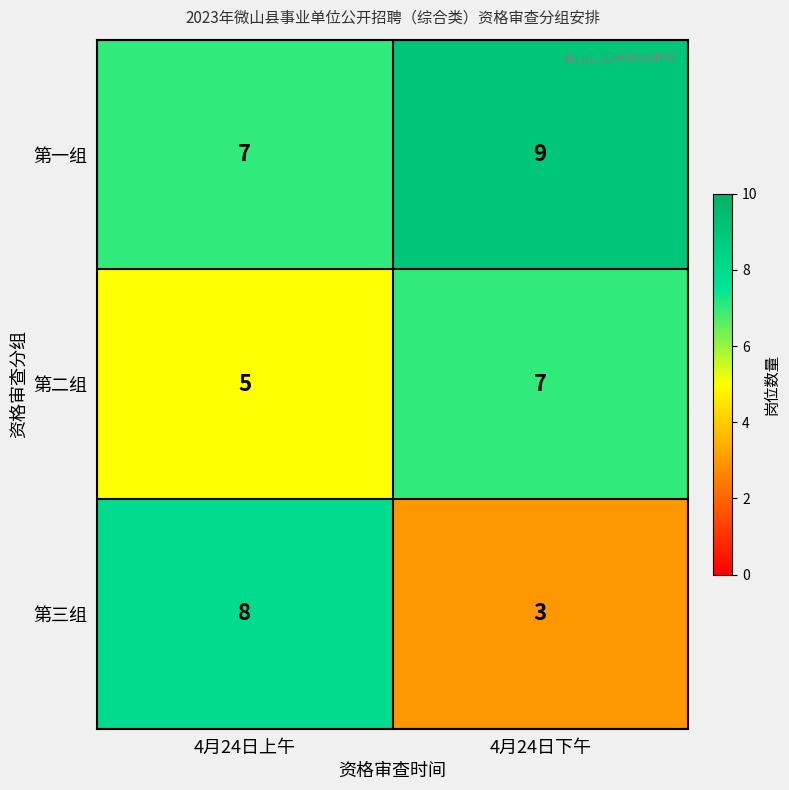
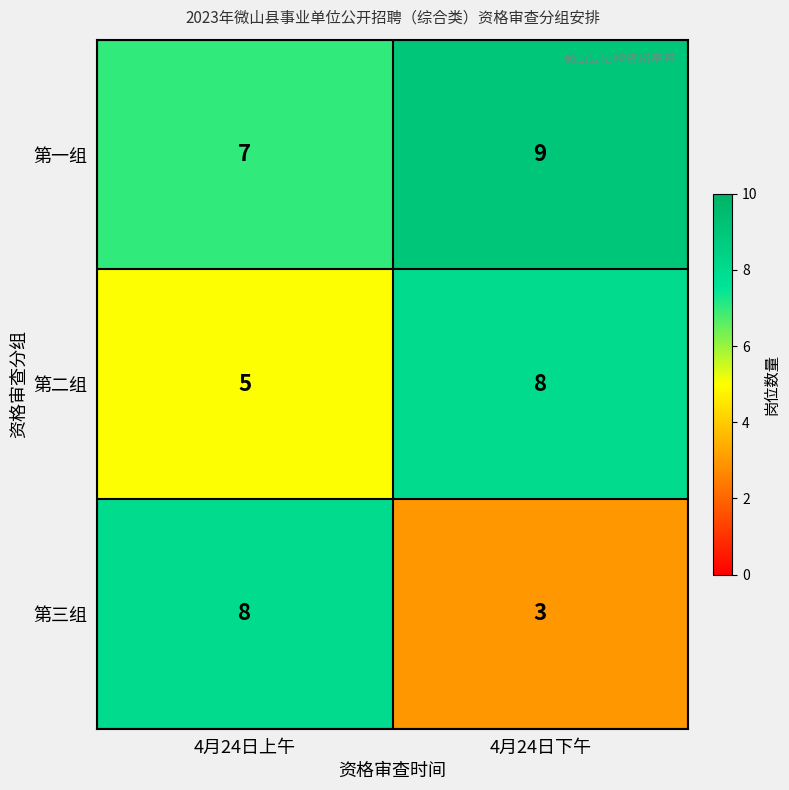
第二组, 4月24日下午: 7 -> 8
